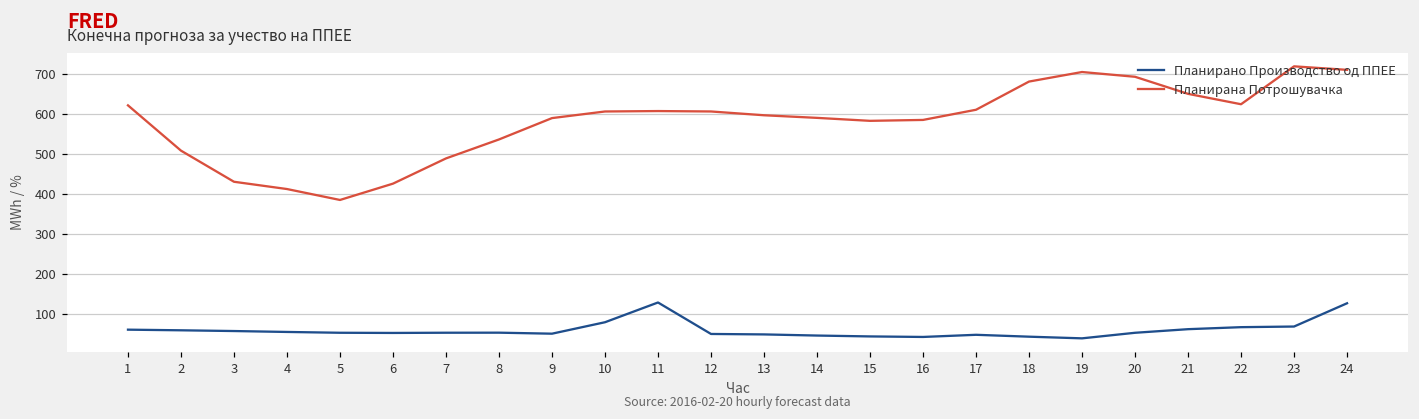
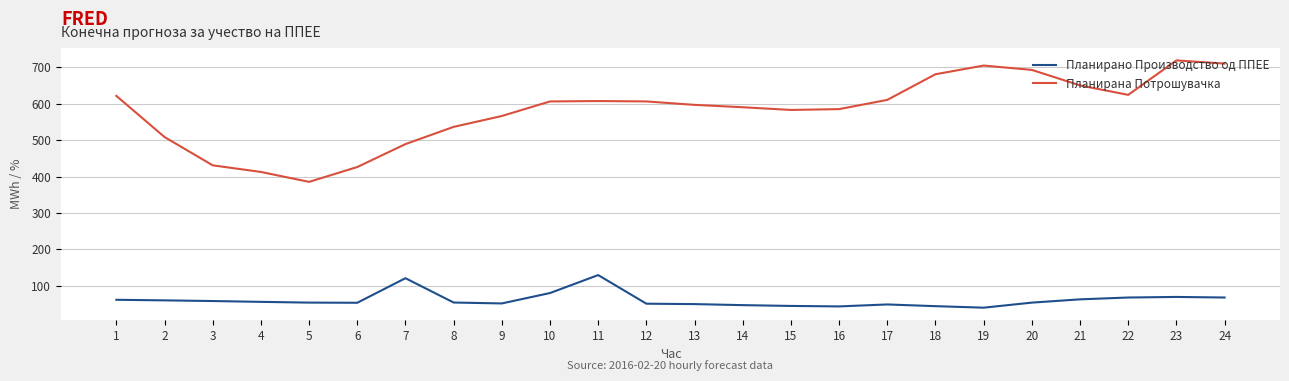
Планирано Производство од ППЕЕ, 7: 50 -> 120
Планирана Потрошувачка, 9: 590 -> 570
Планирано Производство од ППЕЕ, 24: 130 -> 70
